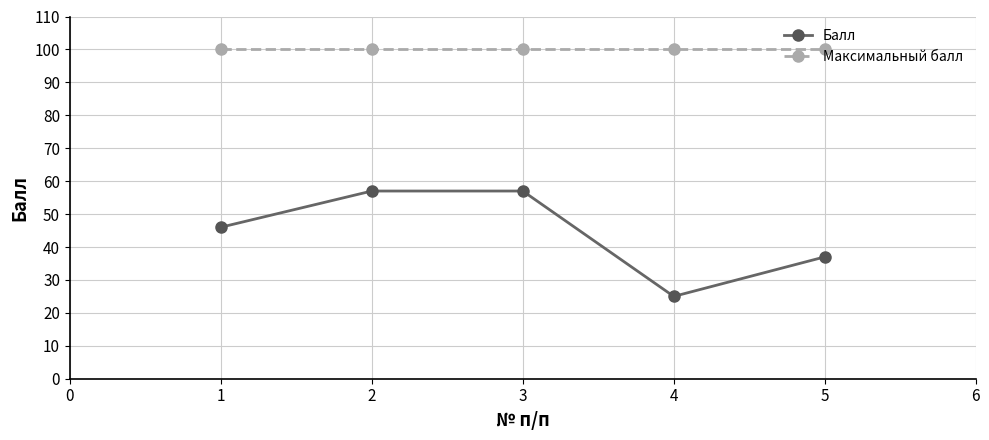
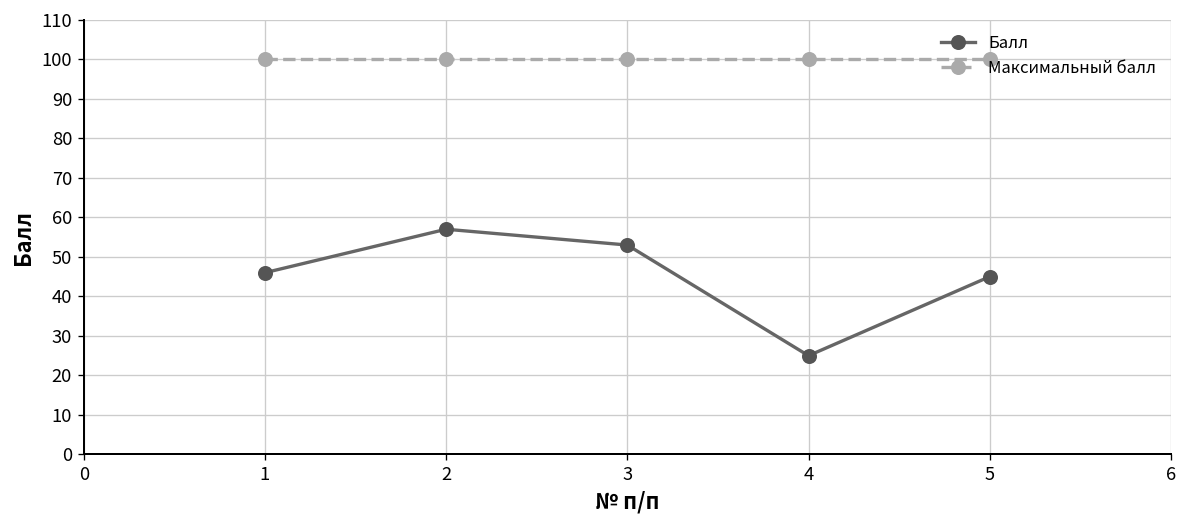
Балл, 3: 57 -> 53
Балл, 5: 37 -> 45
